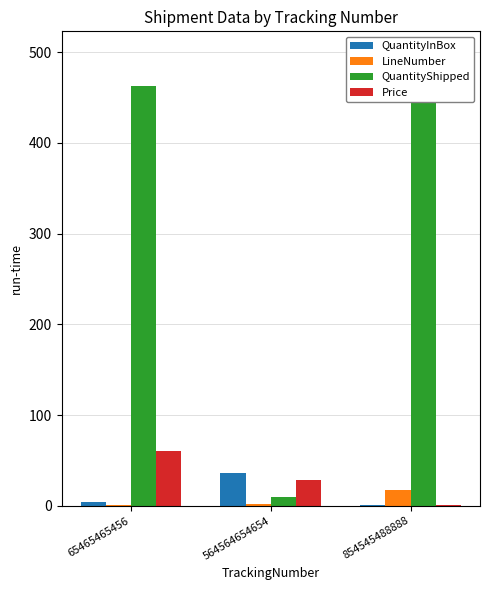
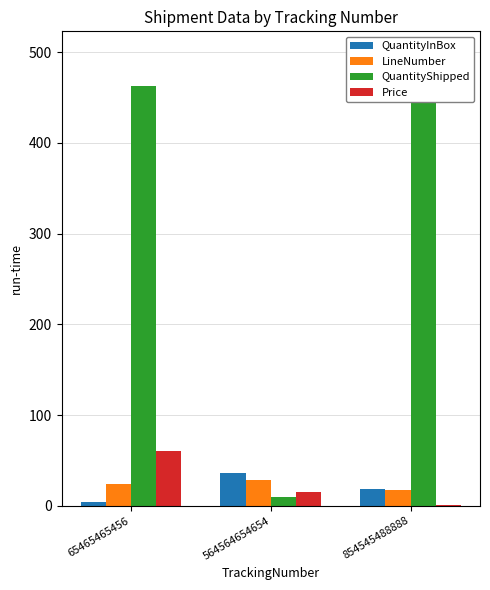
LineNumber, 65465465456: 0 -> 20
LineNumber, 564564654654: 0 -> 30
Price, 564564654654: 30 -> 20
QuantityInBox, 854545488888: 0 -> 20
